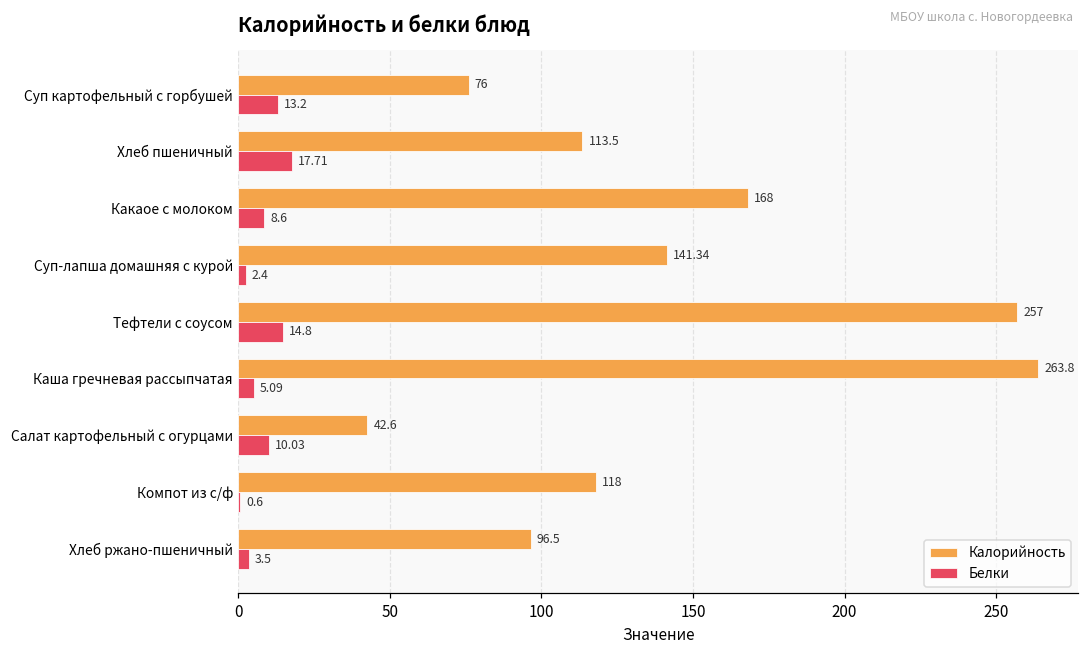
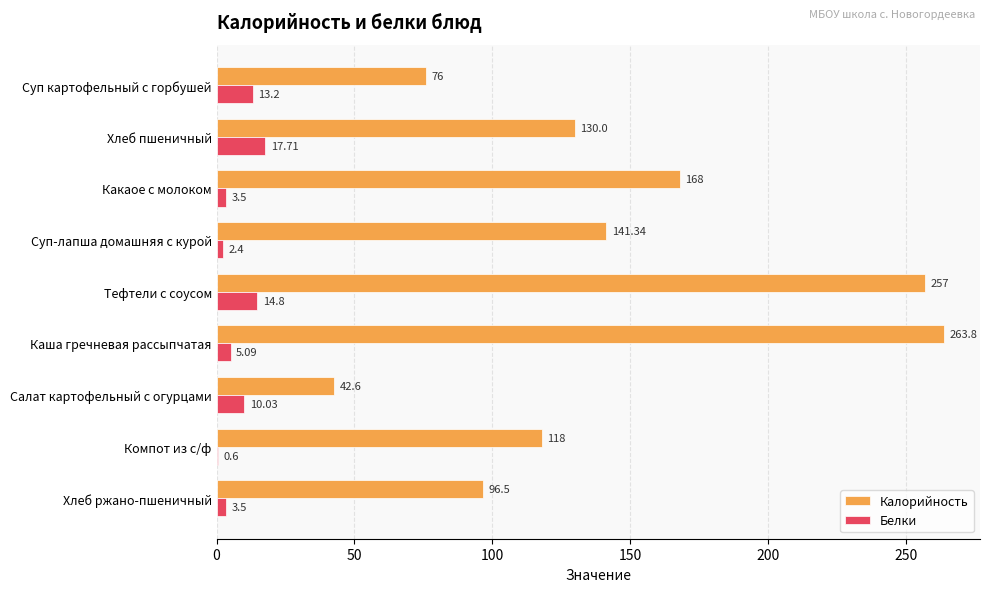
Калорийность, Хлеб пшеничный: 113.5 -> 130.0
Белки, Какаое с молоком: 8.6 -> 3.5
